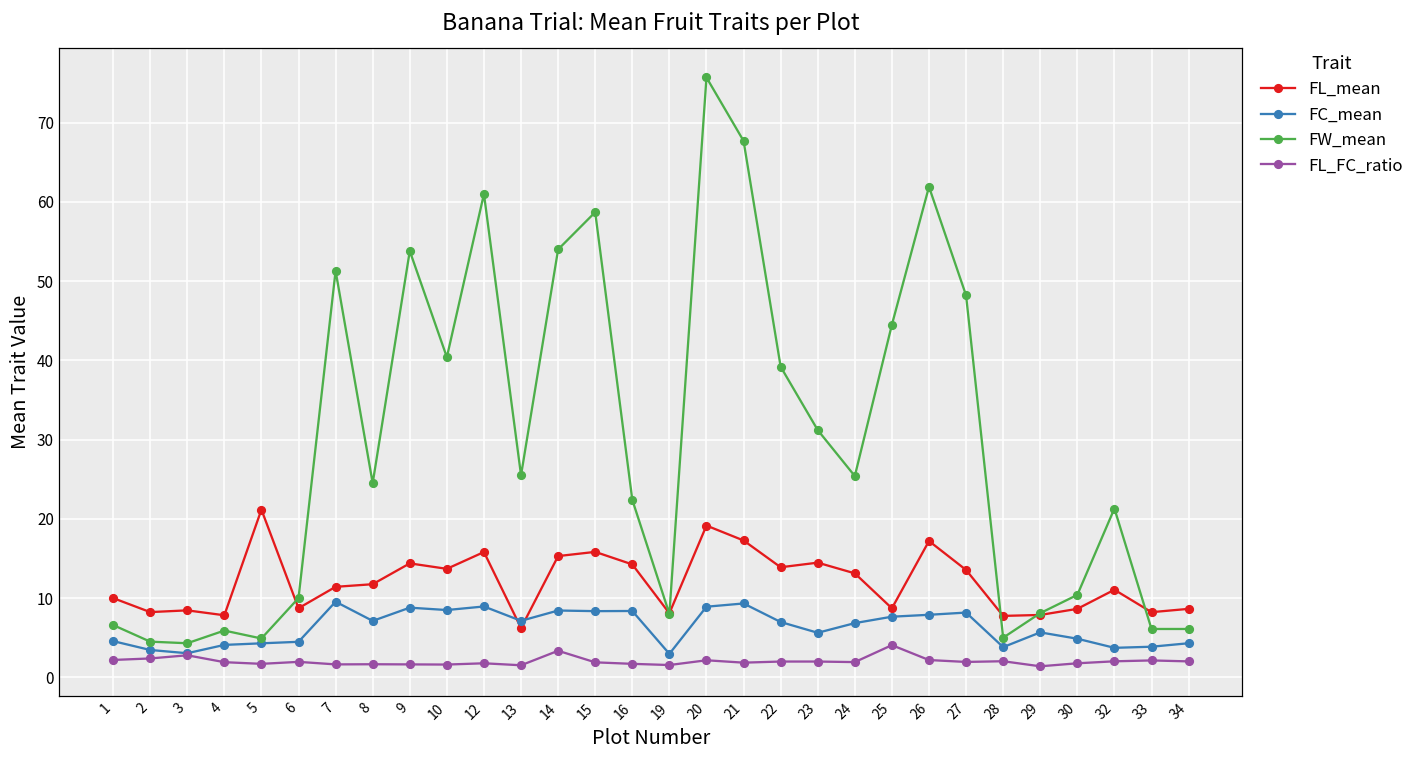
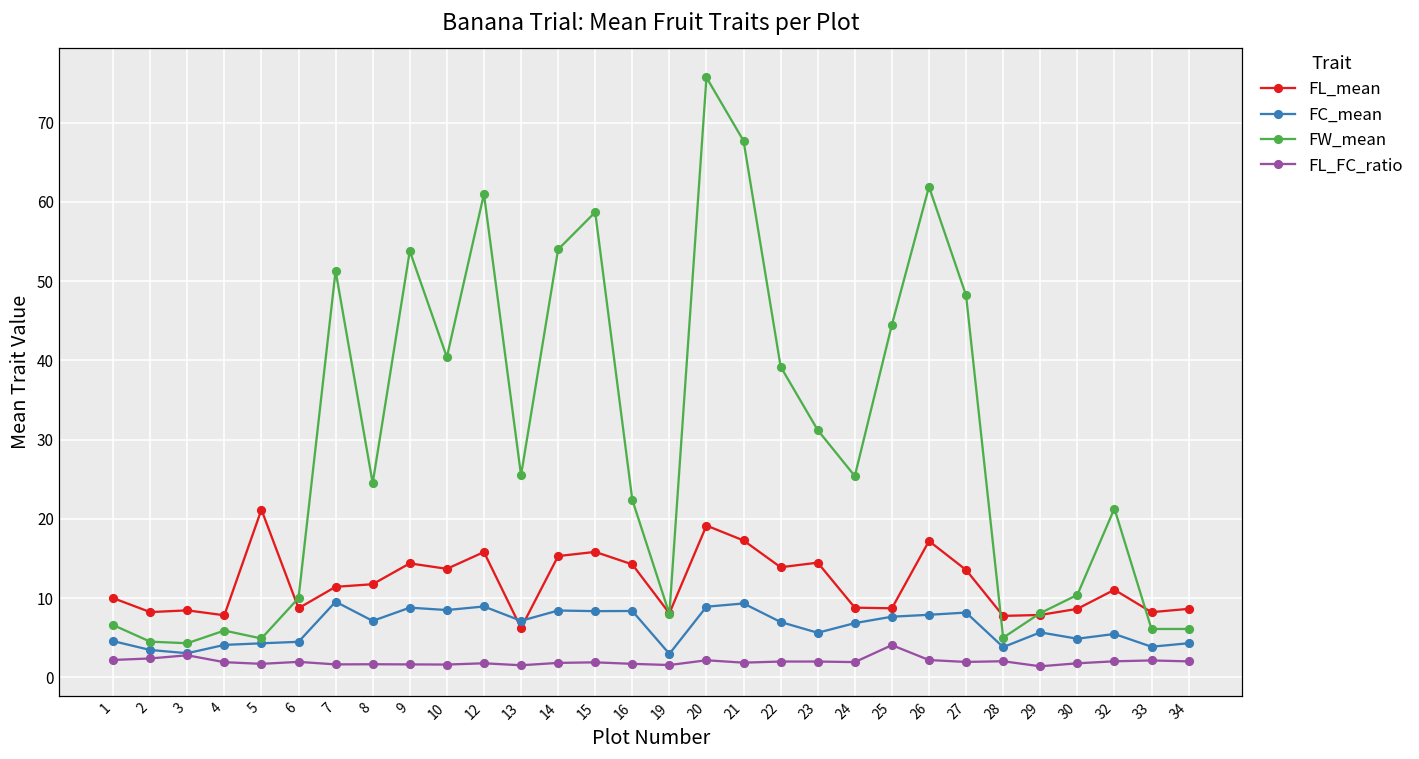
FL_FC_ratio, 14: 3 -> 2
FL_mean, 24: 13 -> 9
FC_mean, 32: 4 -> 5
